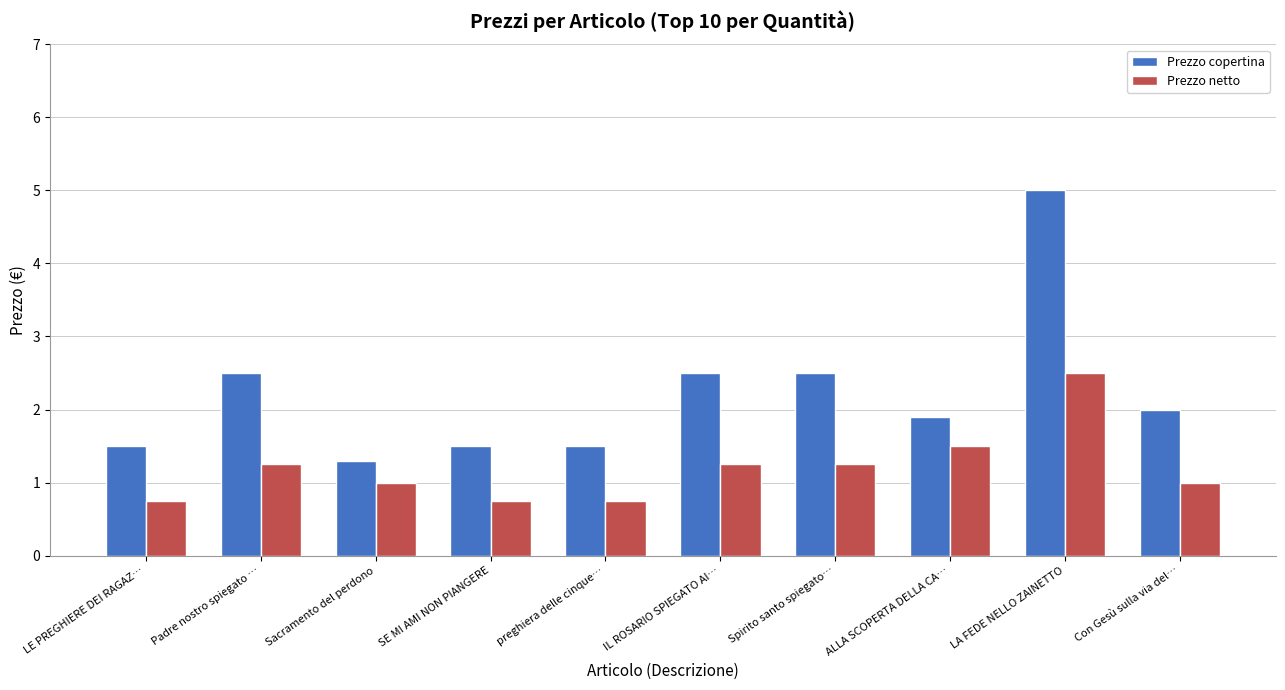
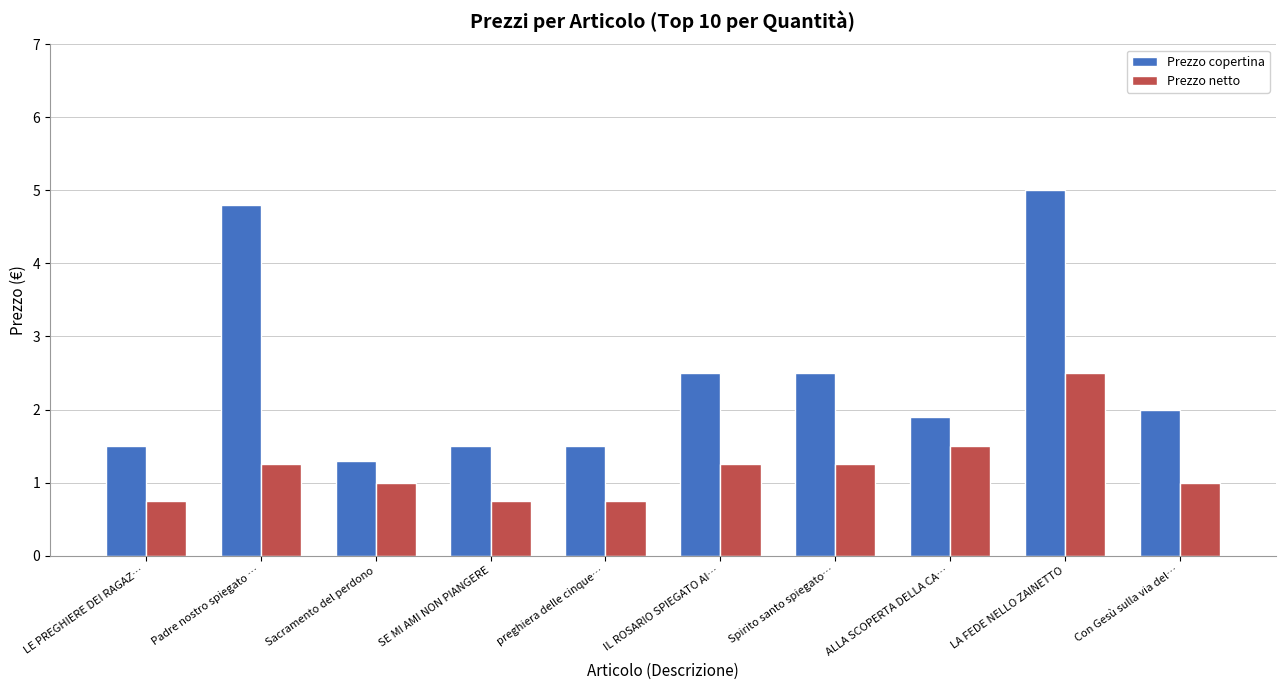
Prezzo copertina, Padre nostro spiegato …: 2.5 -> 4.8
